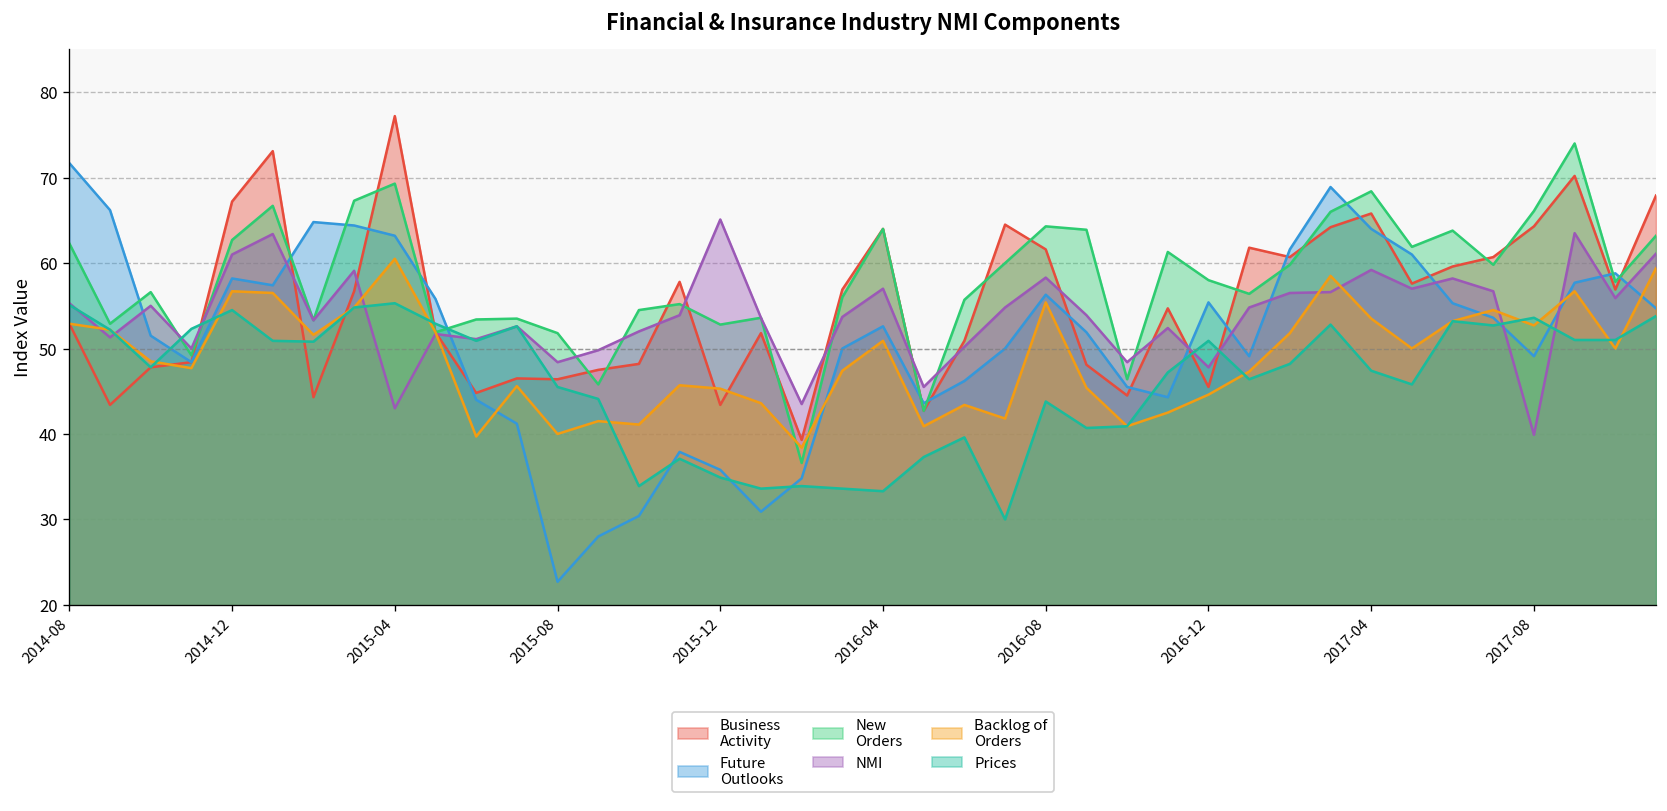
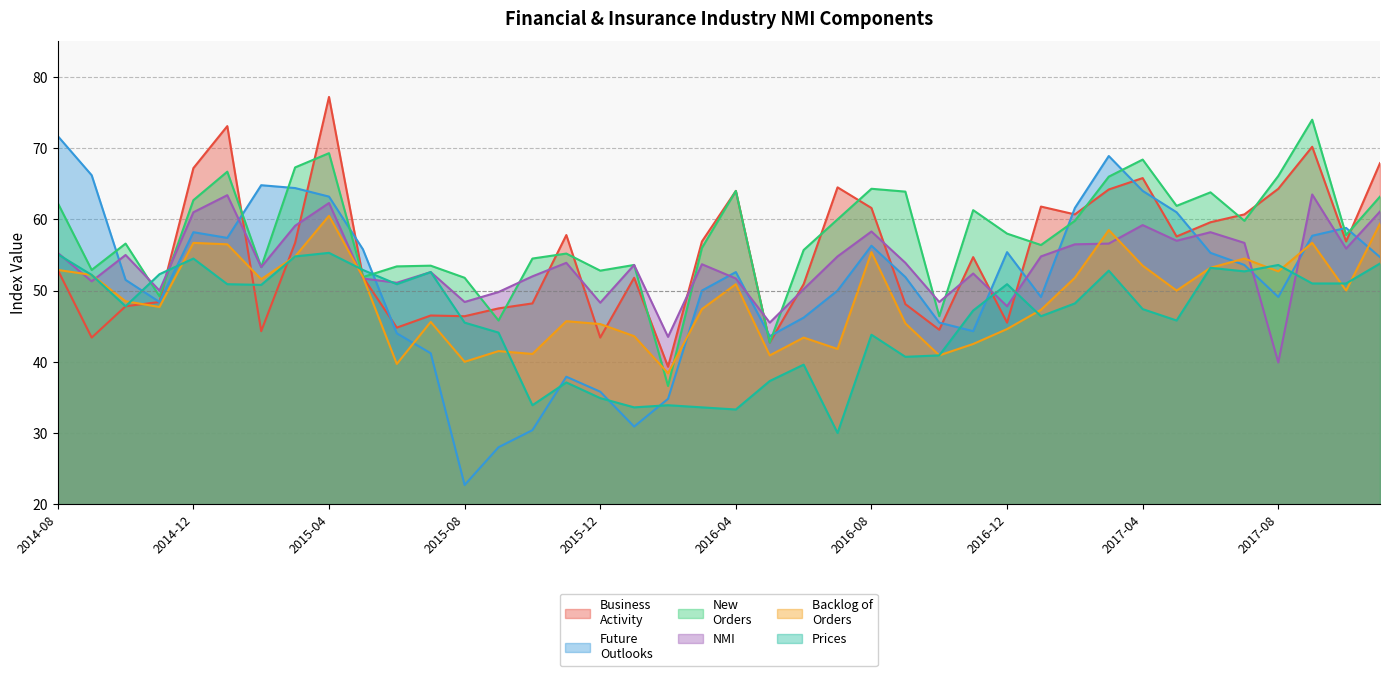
NMI, 2015-04: 43 -> 62
NMI, 2015-12: 65 -> 48
NMI, 2016-04: 57 -> 52
